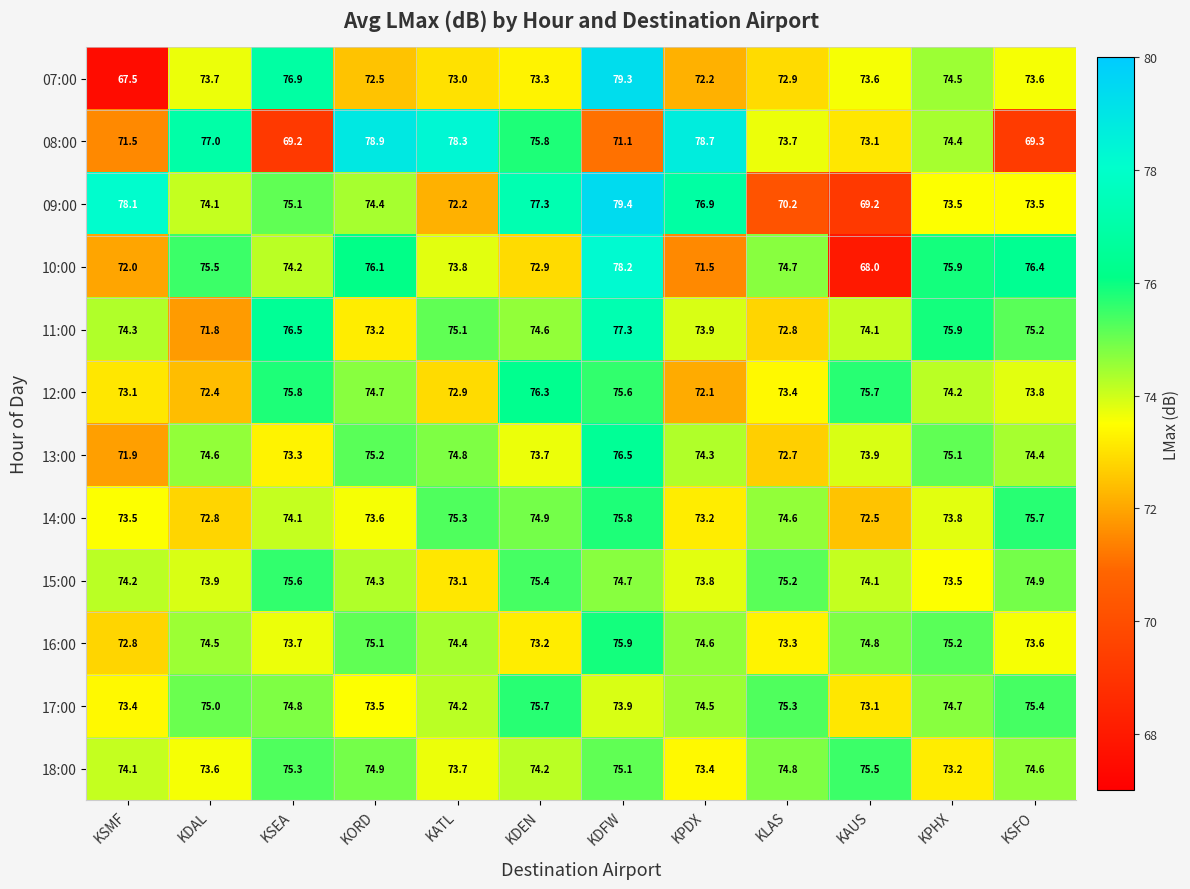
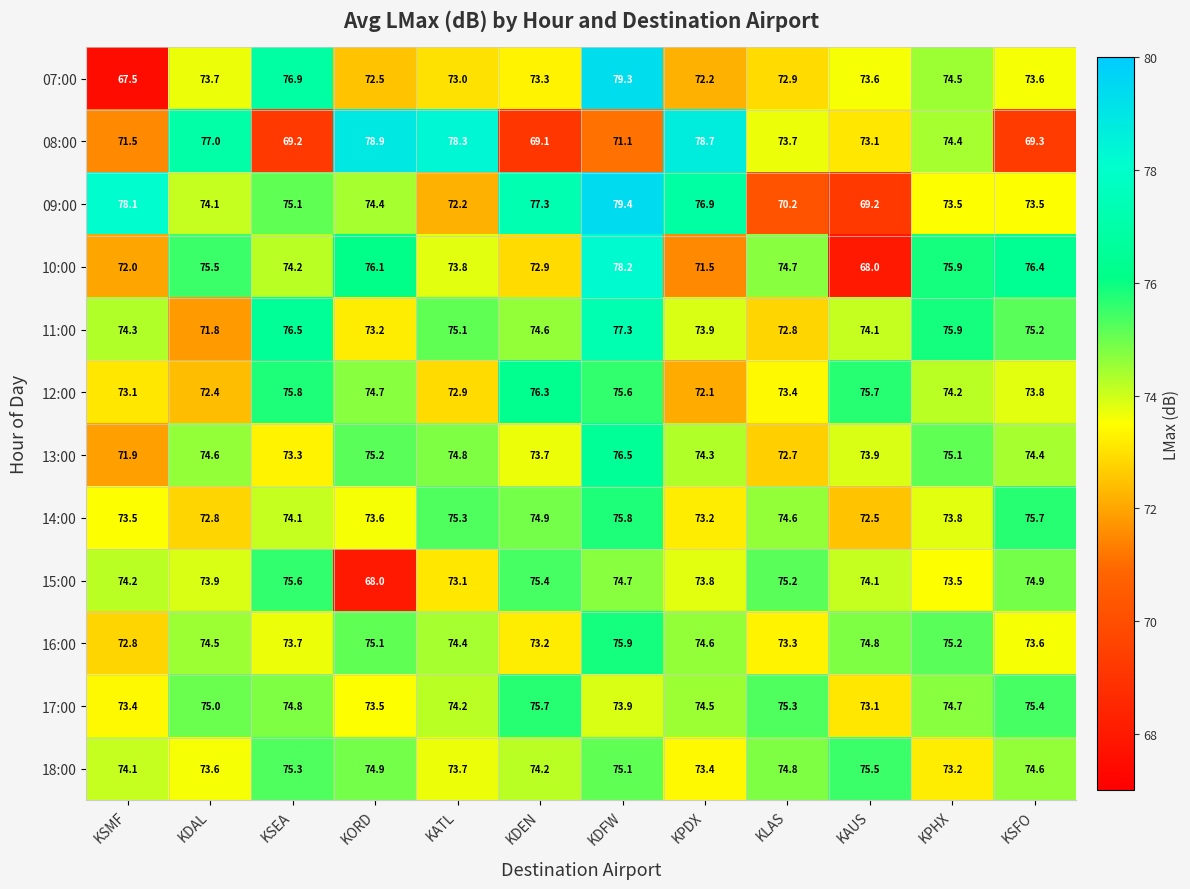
08:00, KDEN: 75.8 -> 69.1
15:00, KORD: 74.3 -> 68.0
